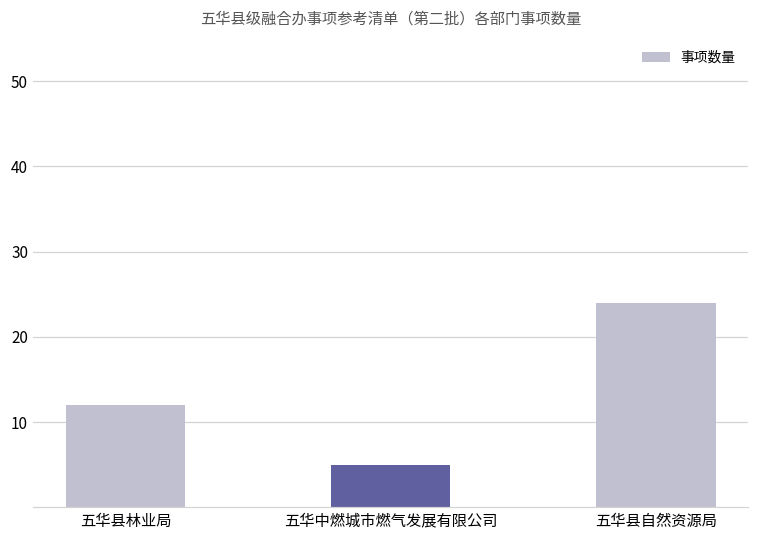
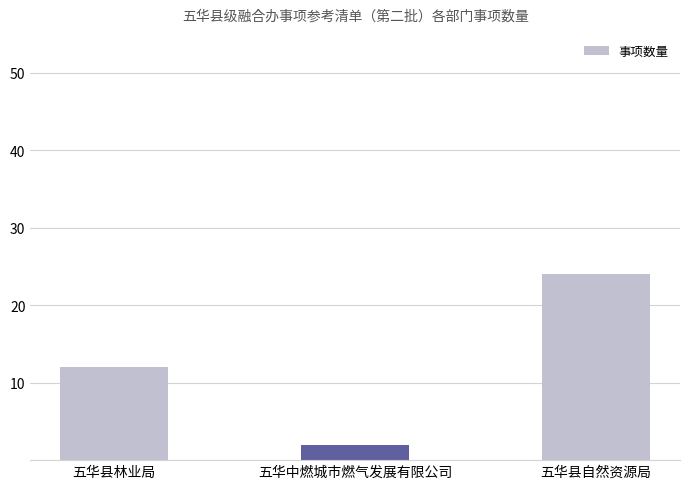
五华中燃城市燃气发展有限公司: 5 -> 2
